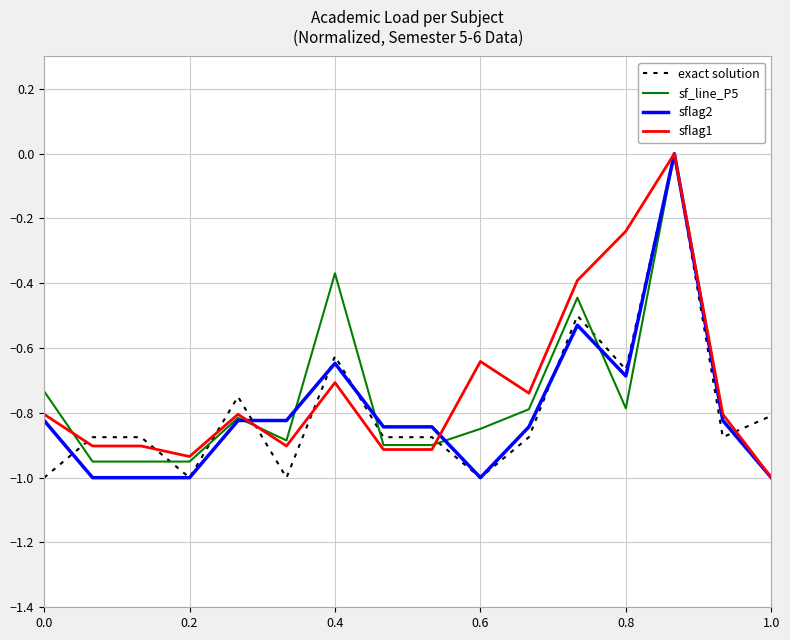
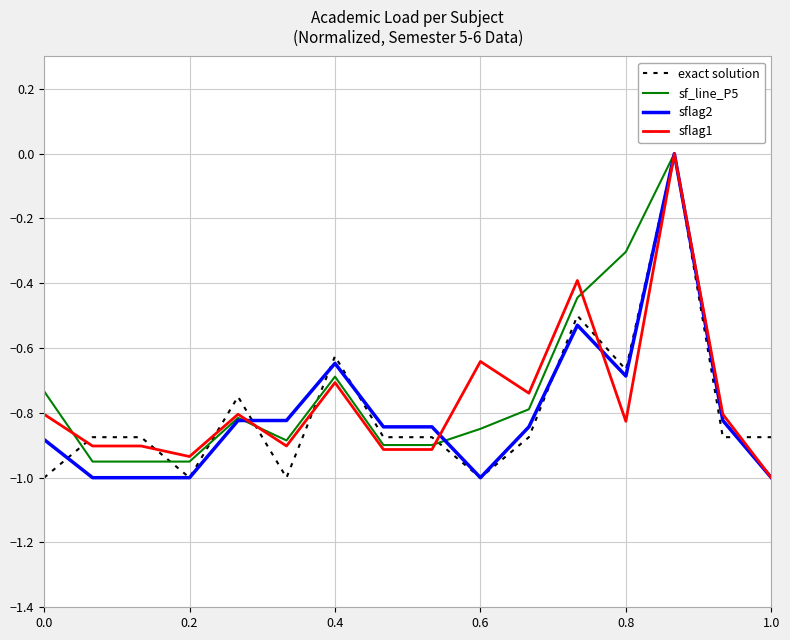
sflag2, 0.0: -0.82 -> -0.88
sf_line_P5, 0.4: -0.37 -> -0.69
sf_line_P5, 0.8: -0.79 -> -0.30
sflag1, 0.8: -0.24 -> -0.83
exact solution, 1.0: -0.81 -> -0.88
